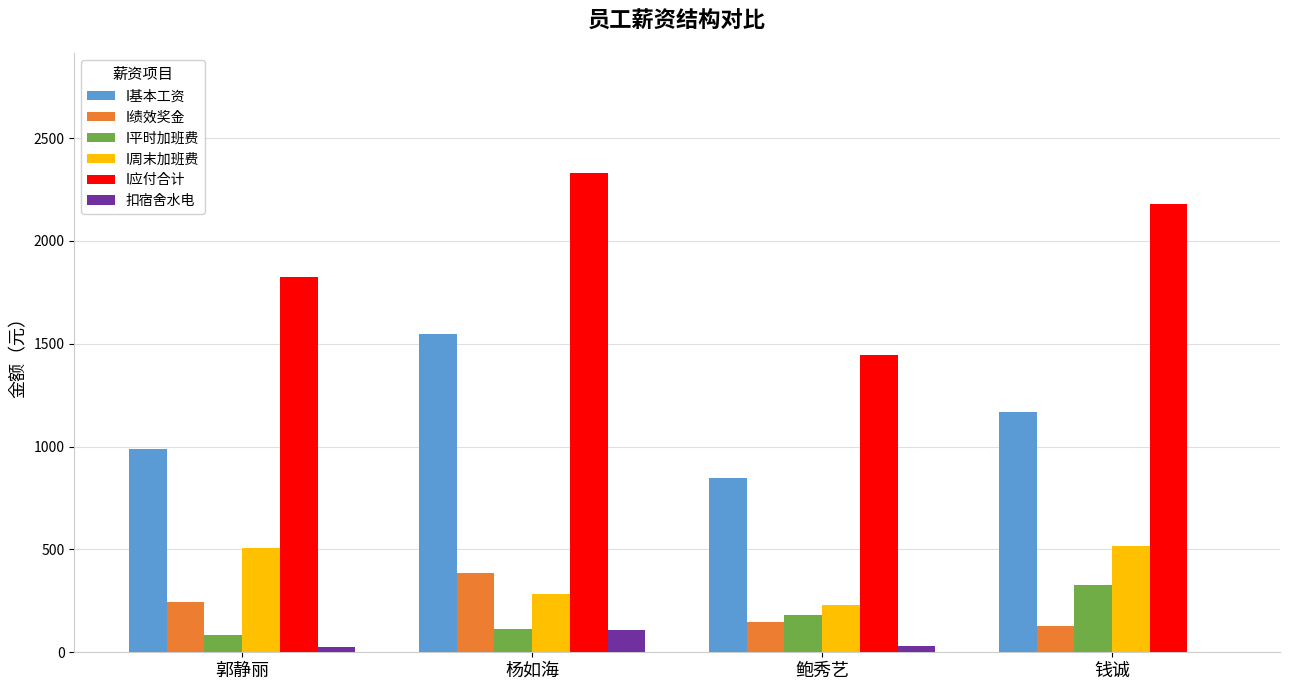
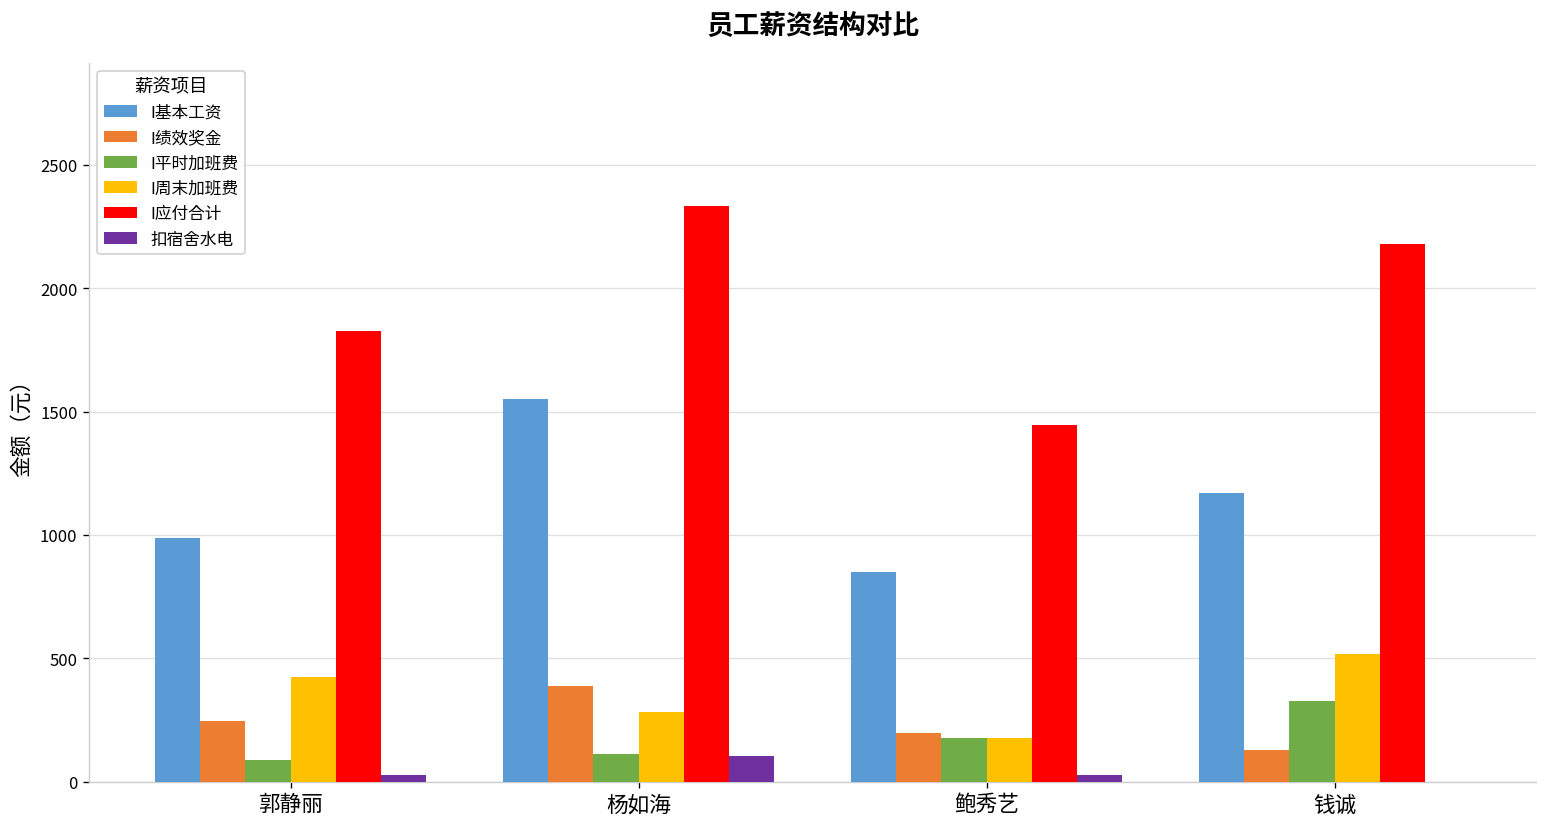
I周末加班费, 郭静丽: 510 -> 420
I绩效奖金, 鲍秀艺: 150 -> 200
I周末加班费, 鲍秀艺: 230 -> 180
